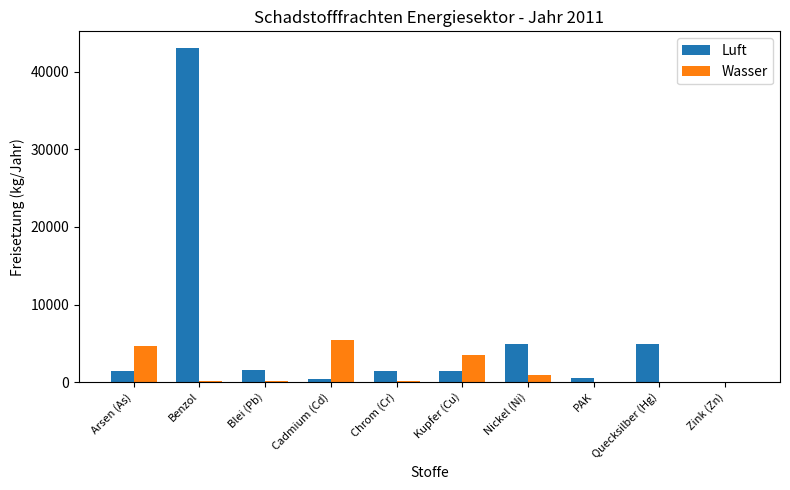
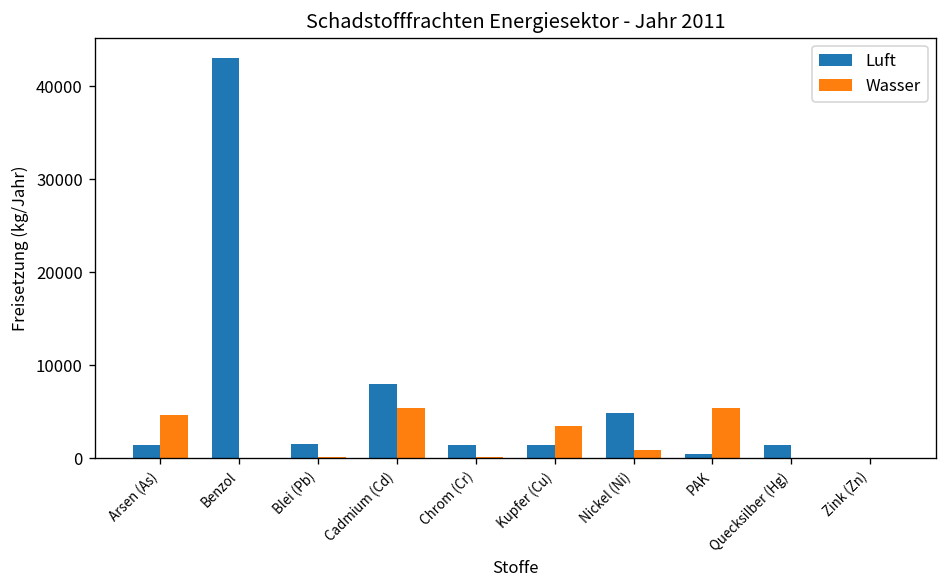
Luft, Cadmium (Cd): 0 -> 8000
Wasser, PAK: 0 -> 5000
Luft, Quecksilber (Hg): 5000 -> 1000
